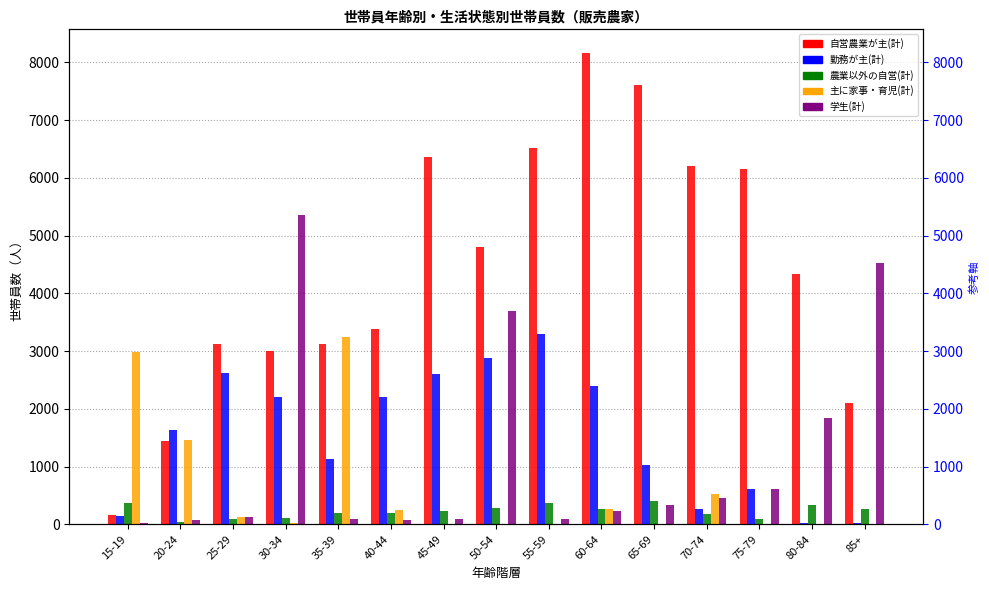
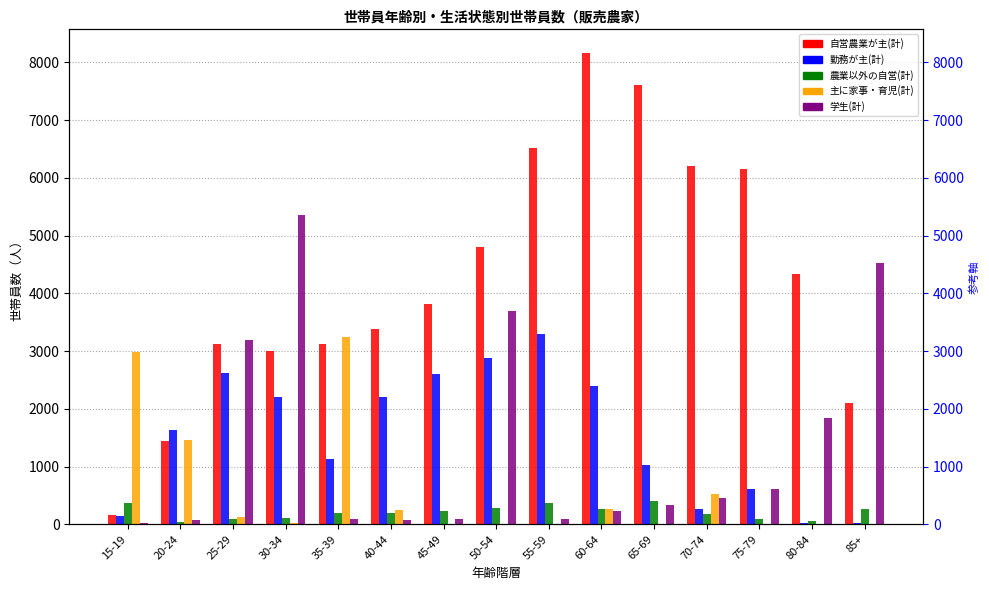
学生(計), 25-29: 100 -> 3200
自営農業が主(計), 45-49: 6400 -> 3800
農業以外の自営(計), 80-84: 300 -> 100
